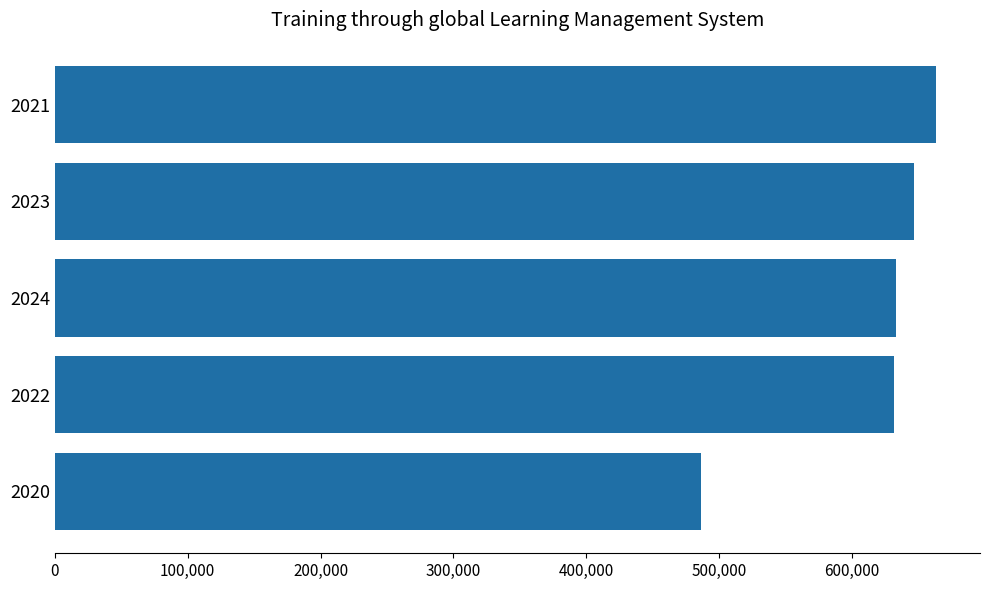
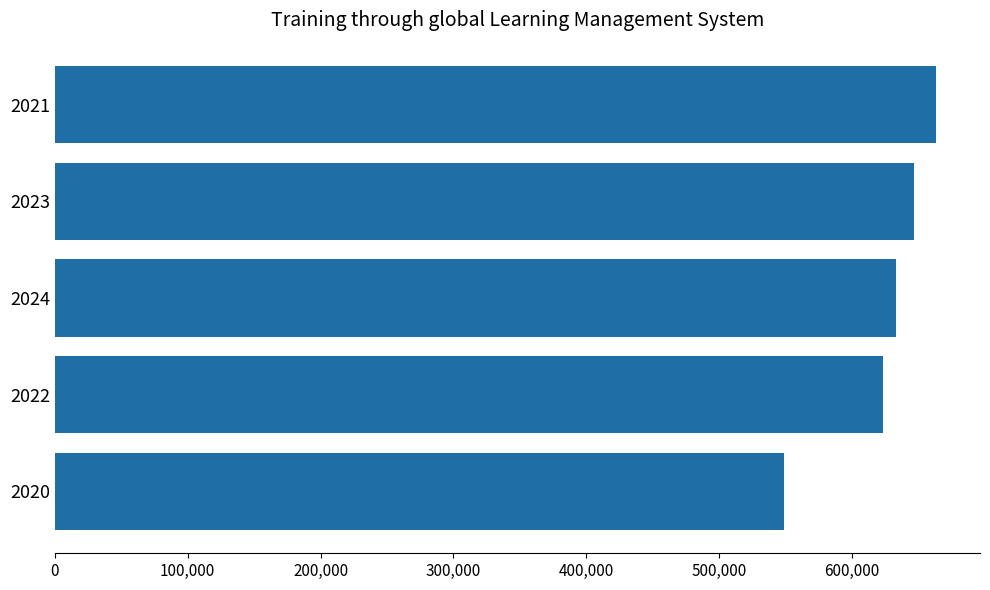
2022: 631,000 -> 623,000
2020: 487,000 -> 549,000
